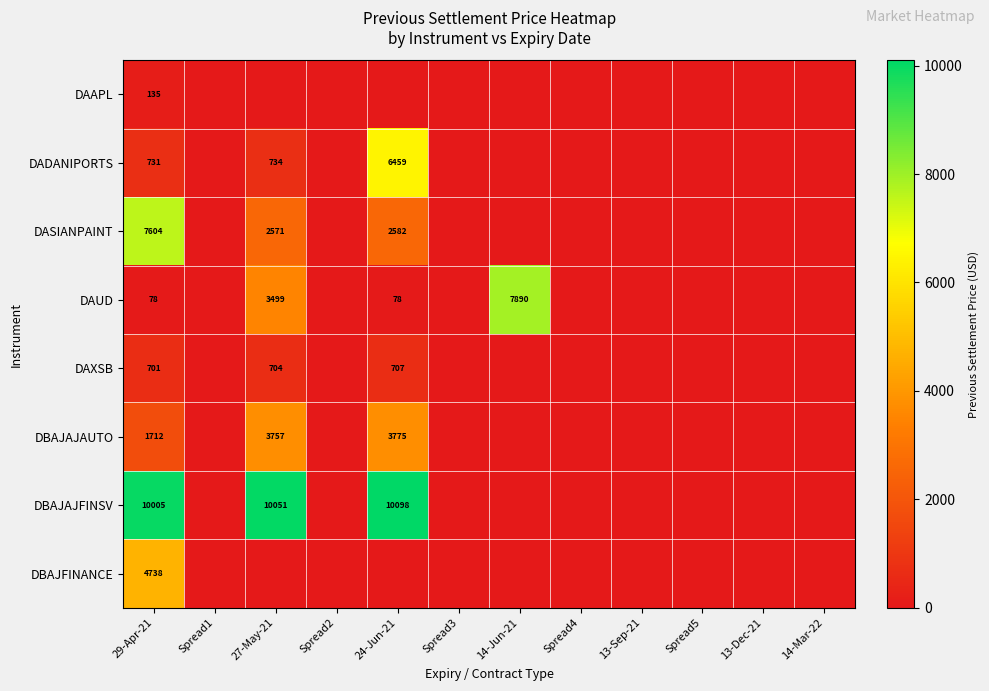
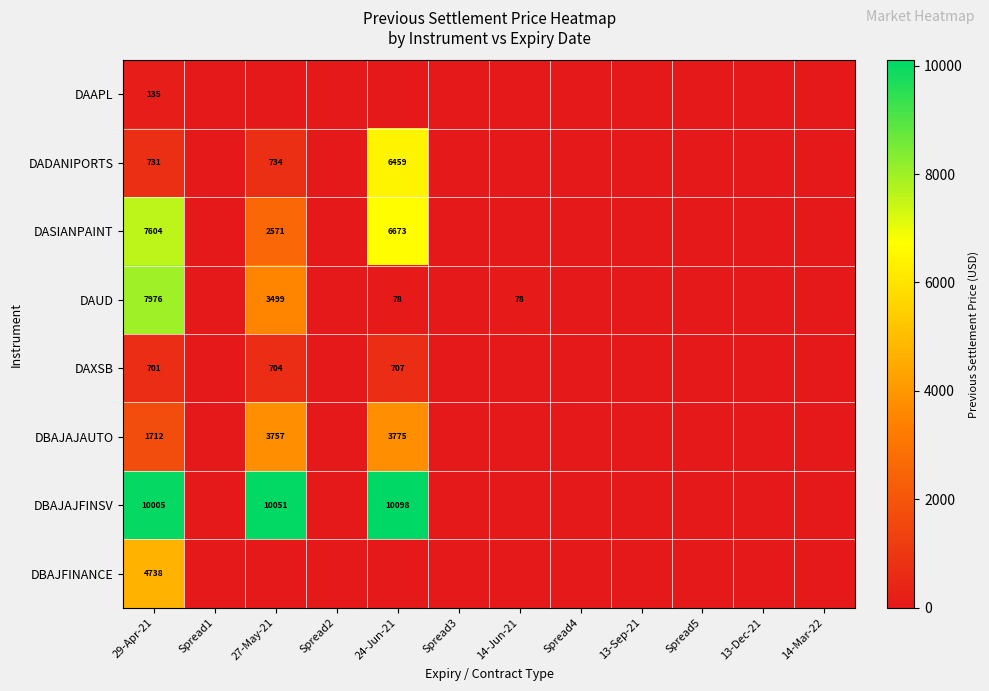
DASIANPAINT, 24-Jun-21: 2582 -> 6673
DAUD, 29-Apr-21: 78 -> 7976
DAUD, 14-Jun-21: 7890 -> 78
